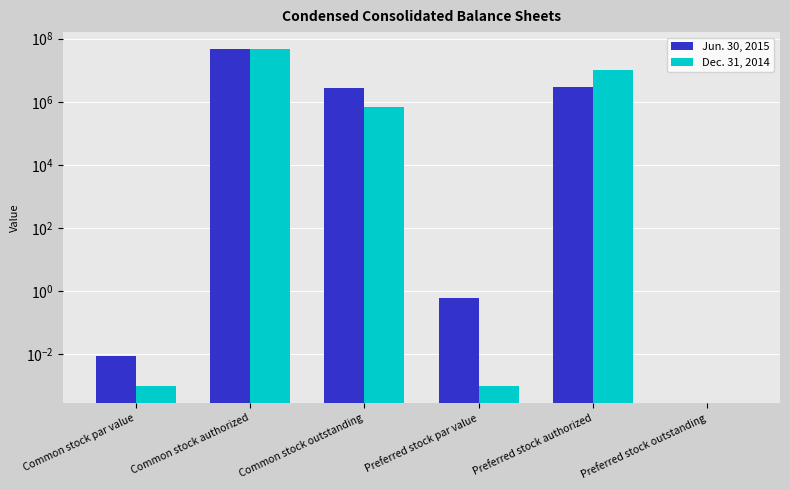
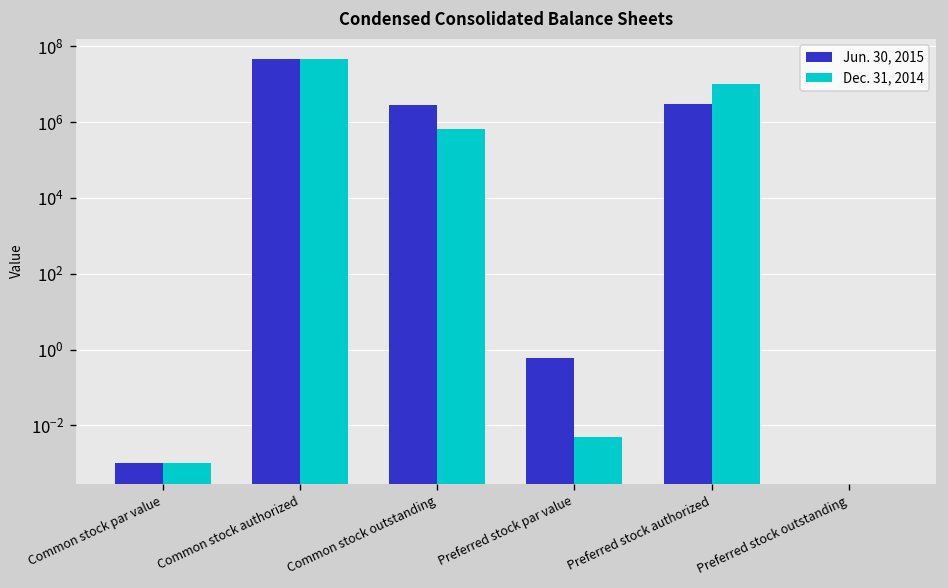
Jun. 30, 2015, Common stock par value: 0.009 -> 0.001
Dec. 31, 2014, Preferred stock par value: 0.001 -> 0.005
